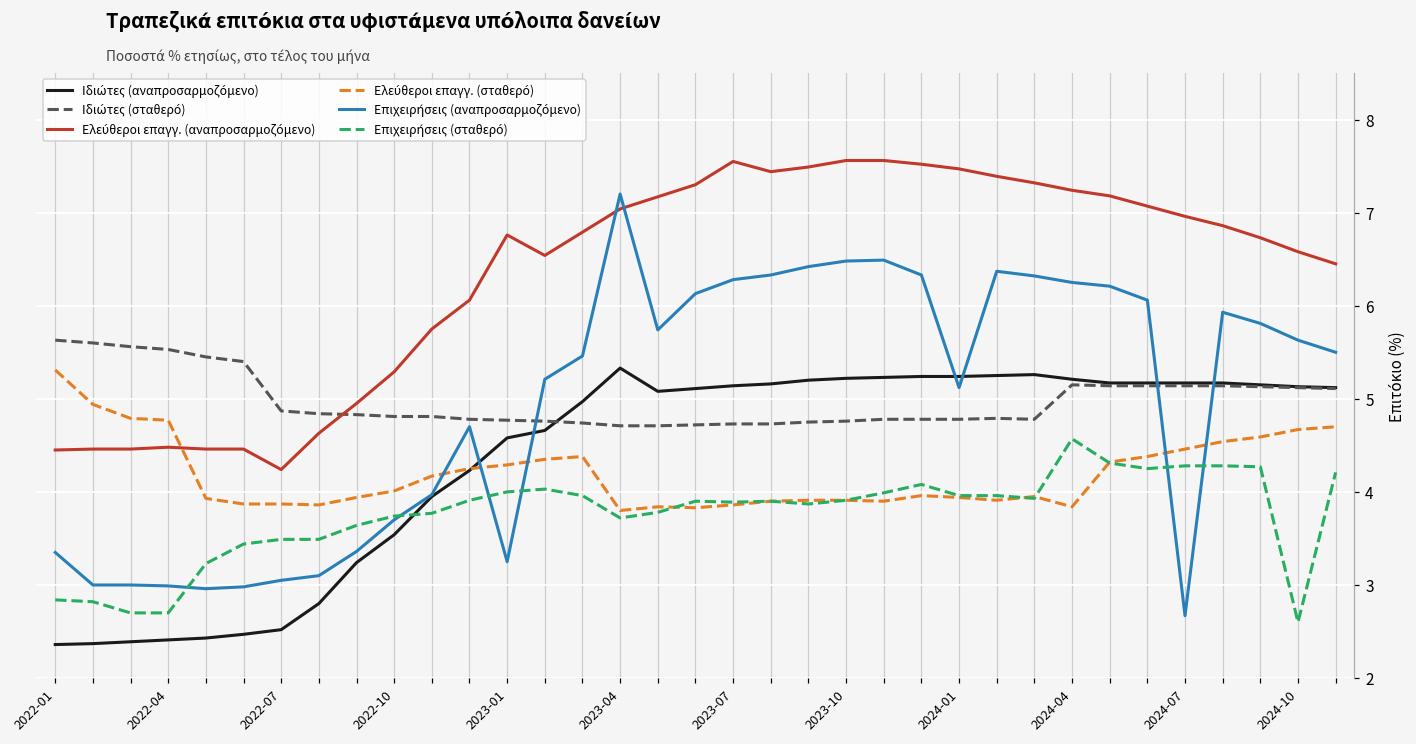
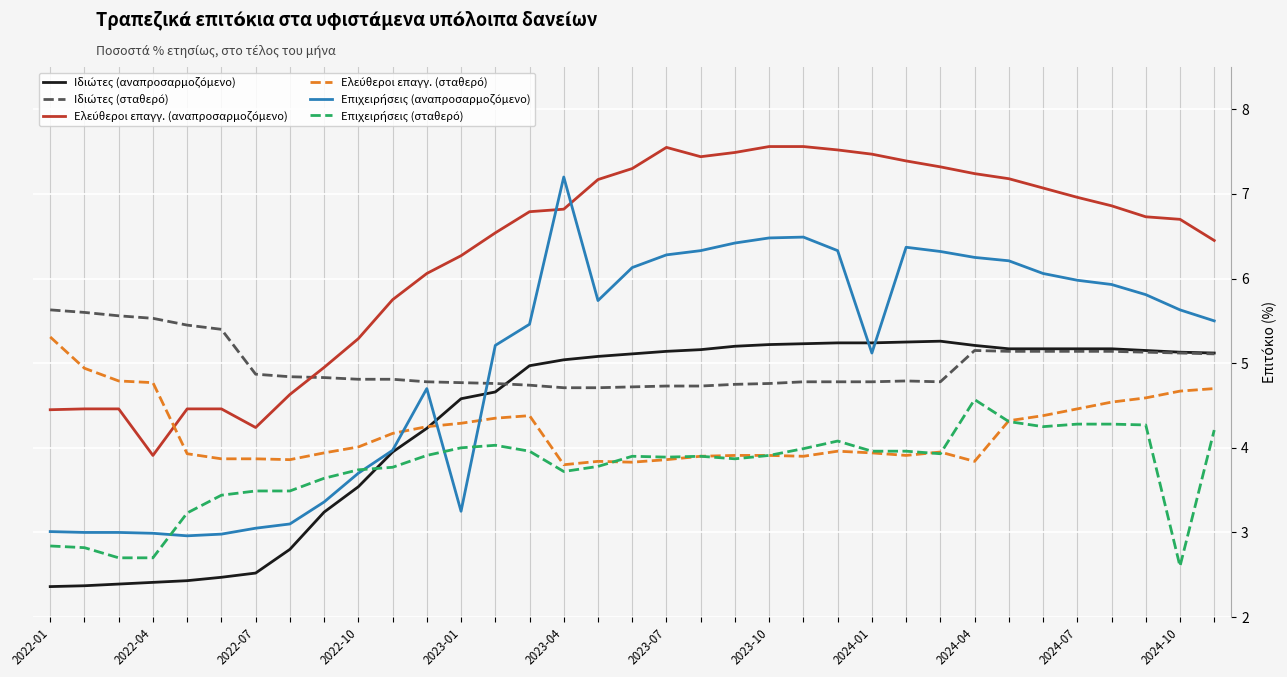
Επιχειρήσεις (αναπροσαρμοζόμενο), 2022-01: 3.4 -> 3.0
Ελεύθεροι επαγγ. (αναπροσαρμοζόμενο), 2022-04: 4.5 -> 3.9
Ελεύθεροι επαγγ. (αναπροσαρμοζόμενο), 2023-01: 6.8 -> 6.3
Ιδιώτες (αναπροσαρμοζόμενο), 2023-04: 5.3 -> 5.0
Ελεύθεροι επαγγ. (αναπροσαρμοζόμενο), 2023-04: 7.0 -> 6.8
Επιχειρήσεις (αναπροσαρμοζόμενο), 2024-07: 2.7 -> 6.0
Ελεύθεροι επαγγ. (αναπροσαρμοζόμενο), 2024-10: 6.6 -> 6.7
